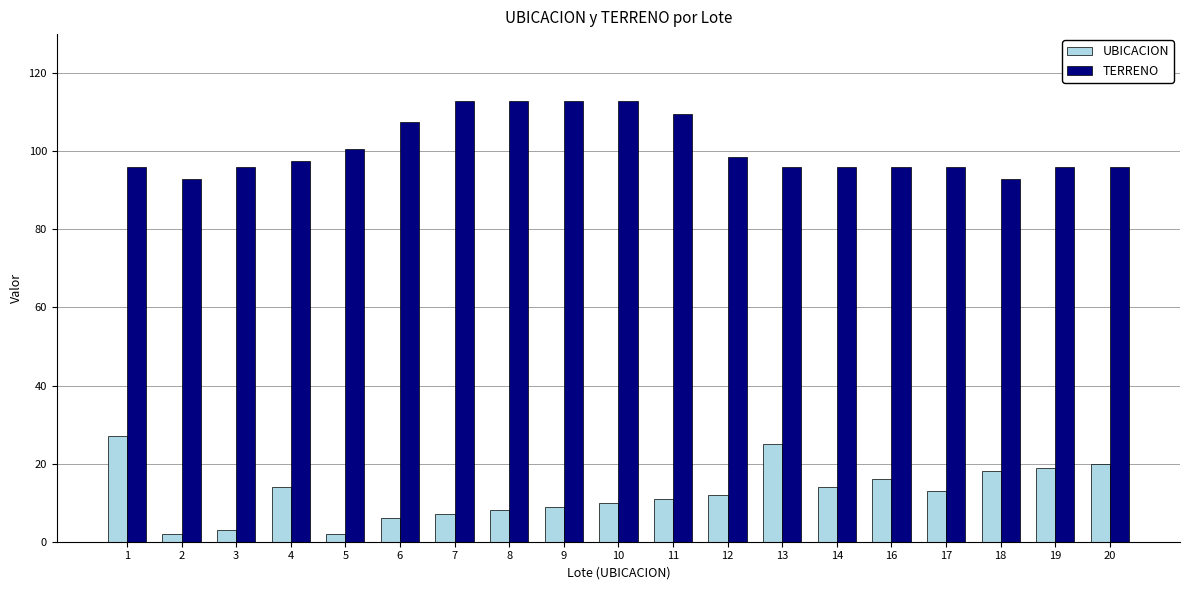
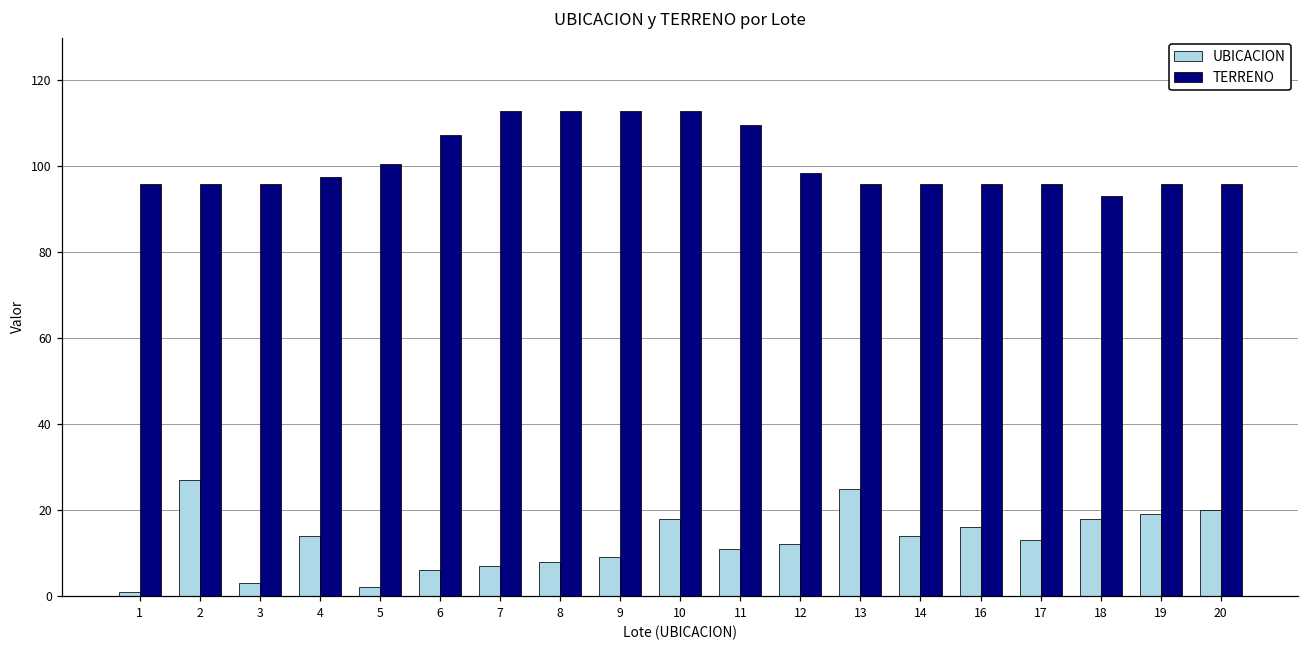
UBICACION, 1: 27 -> 1
UBICACION, 2: 2 -> 27
TERRENO, 2: 93 -> 96
UBICACION, 10: 10 -> 18
